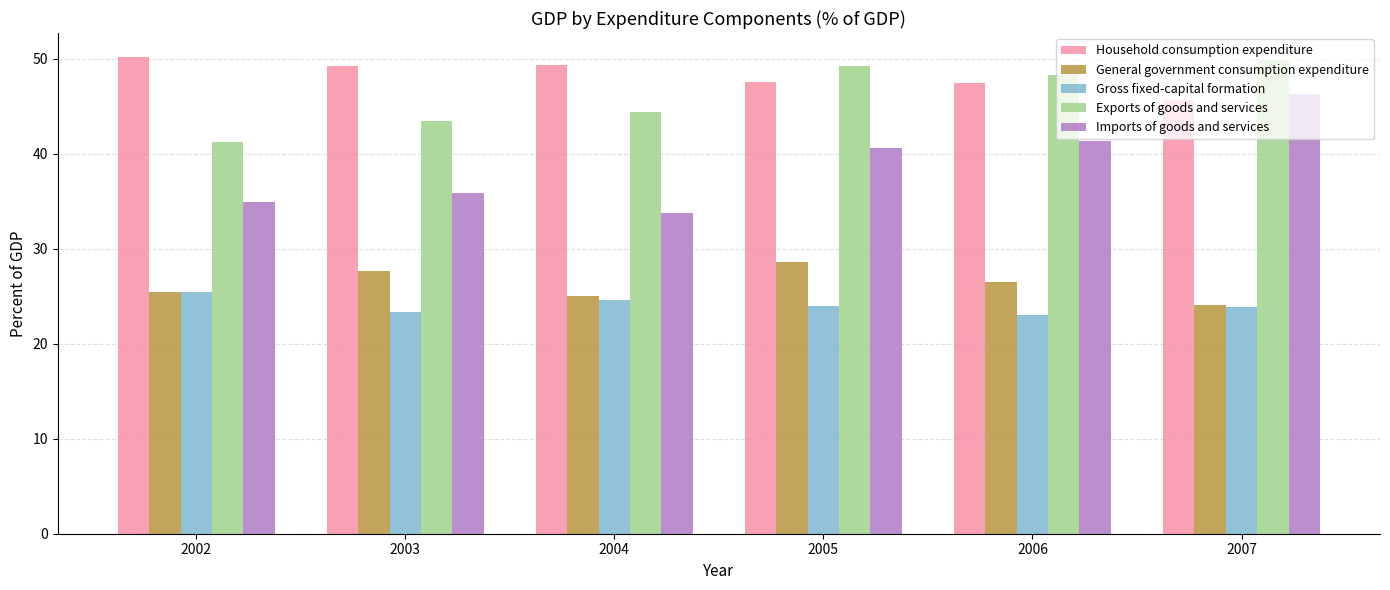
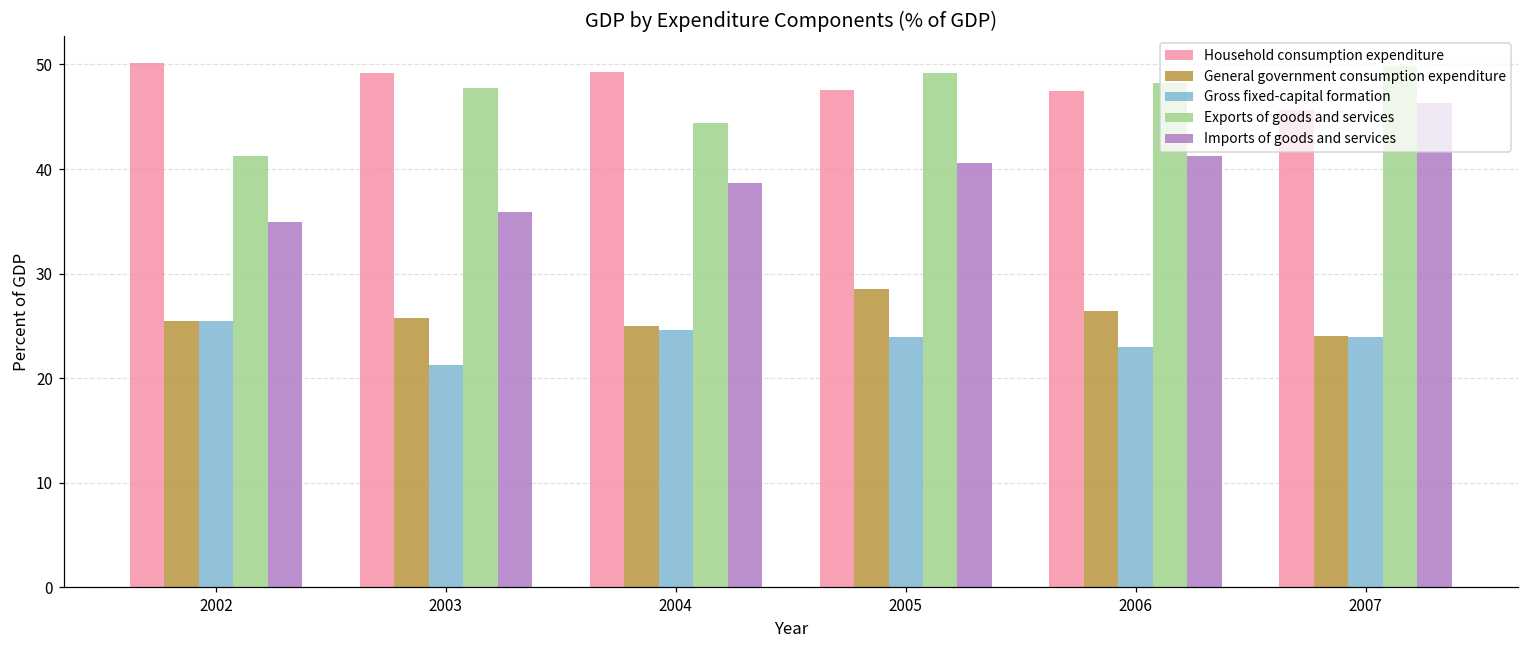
General government consumption expenditure, 2003: 28 -> 26
Gross fixed-capital formation, 2003: 23 -> 21
Exports of goods and services, 2003: 43 -> 48
Imports of goods and services, 2004: 34 -> 39
